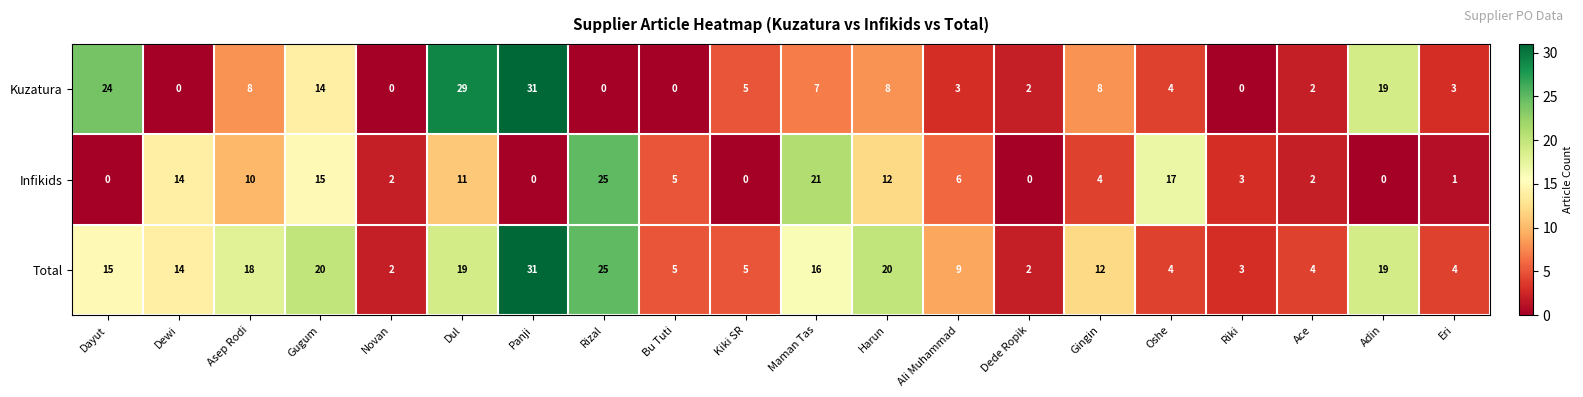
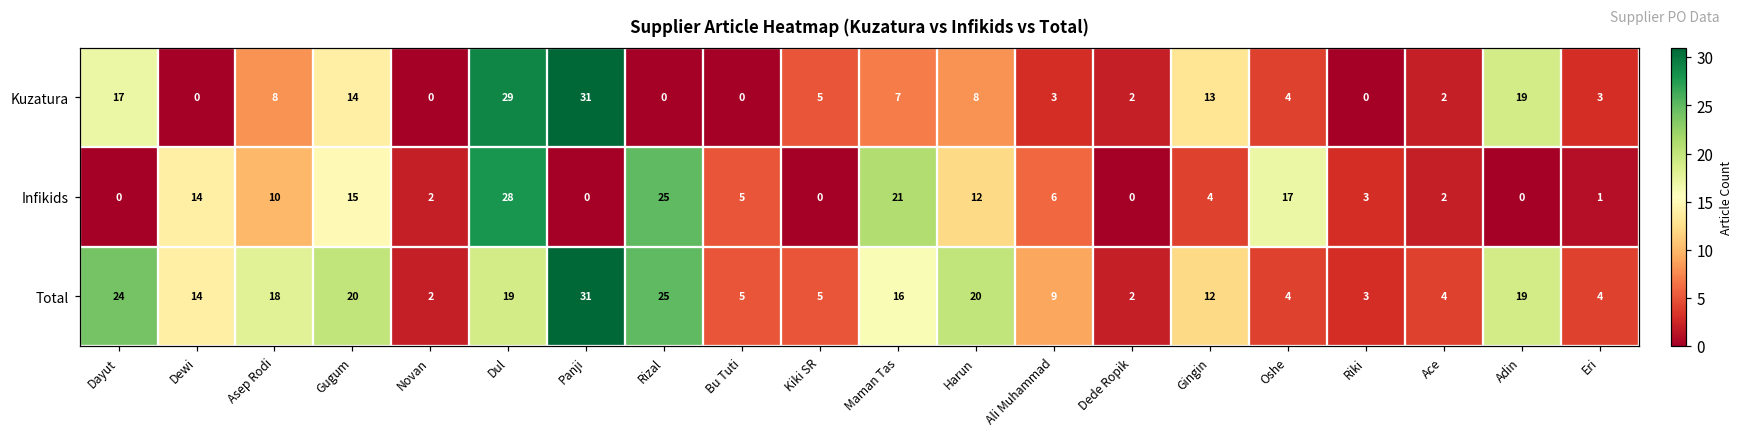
Kuzatura, Dayut: 24 -> 17
Kuzatura, Gingin: 8 -> 13
Infikids, Dul: 11 -> 28
Total, Dayut: 15 -> 24
